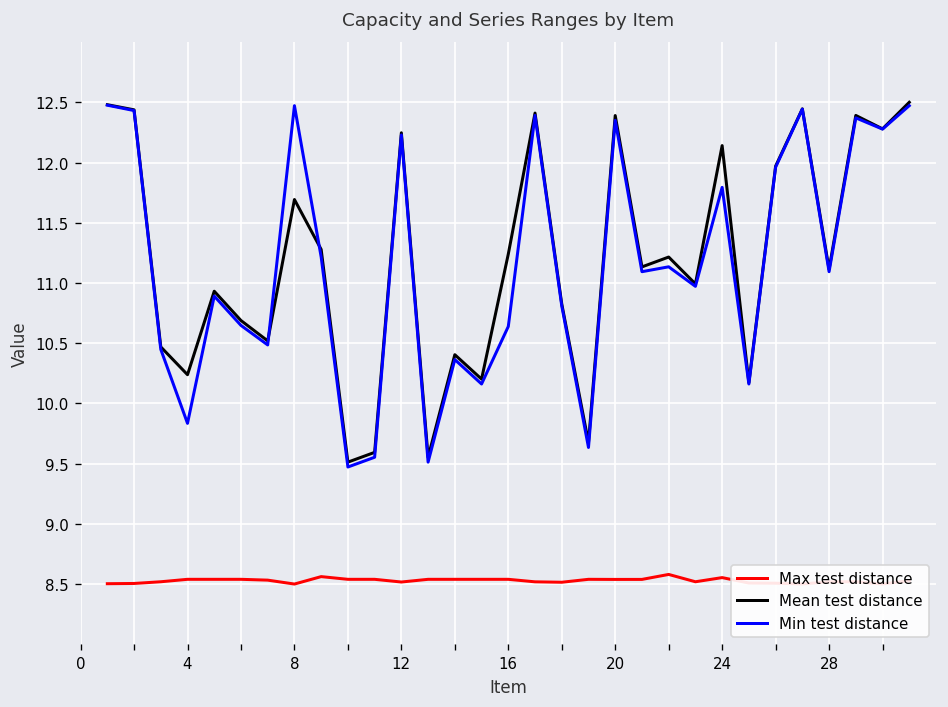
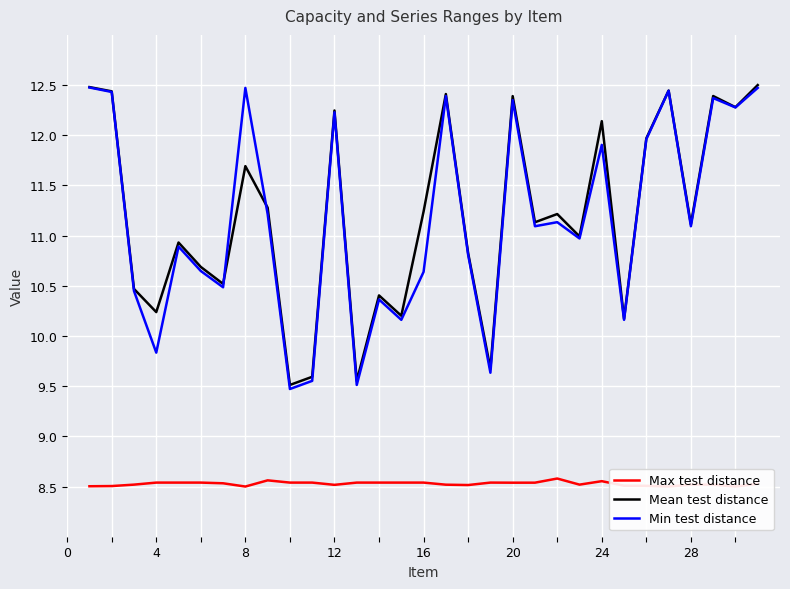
Min test distance, 24: 11.79 -> 11.90
